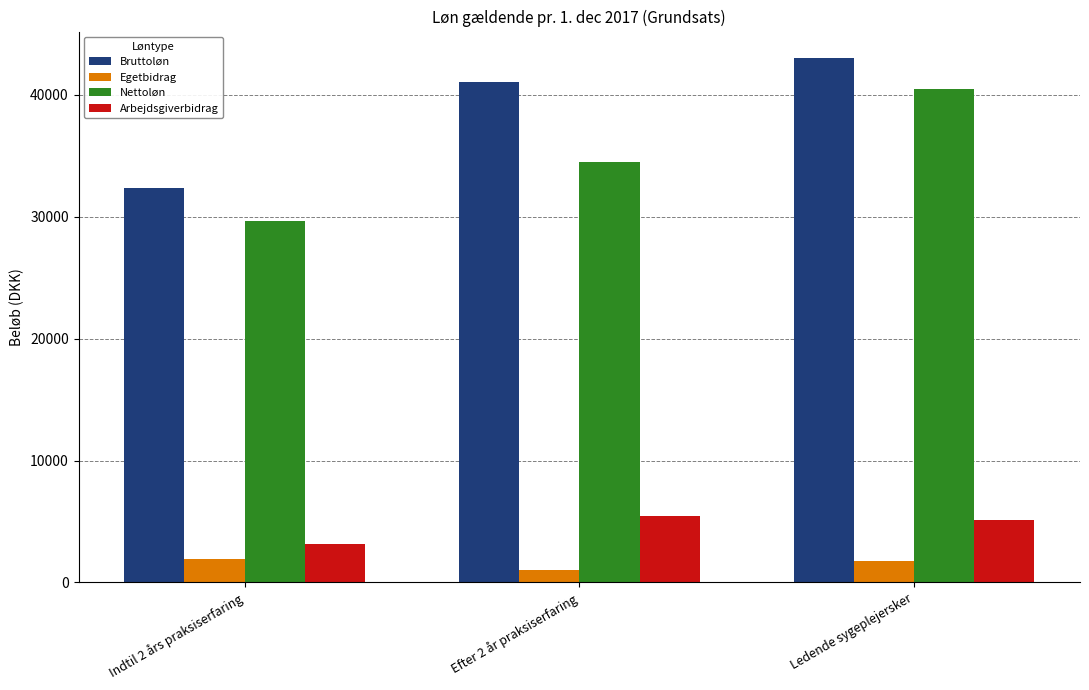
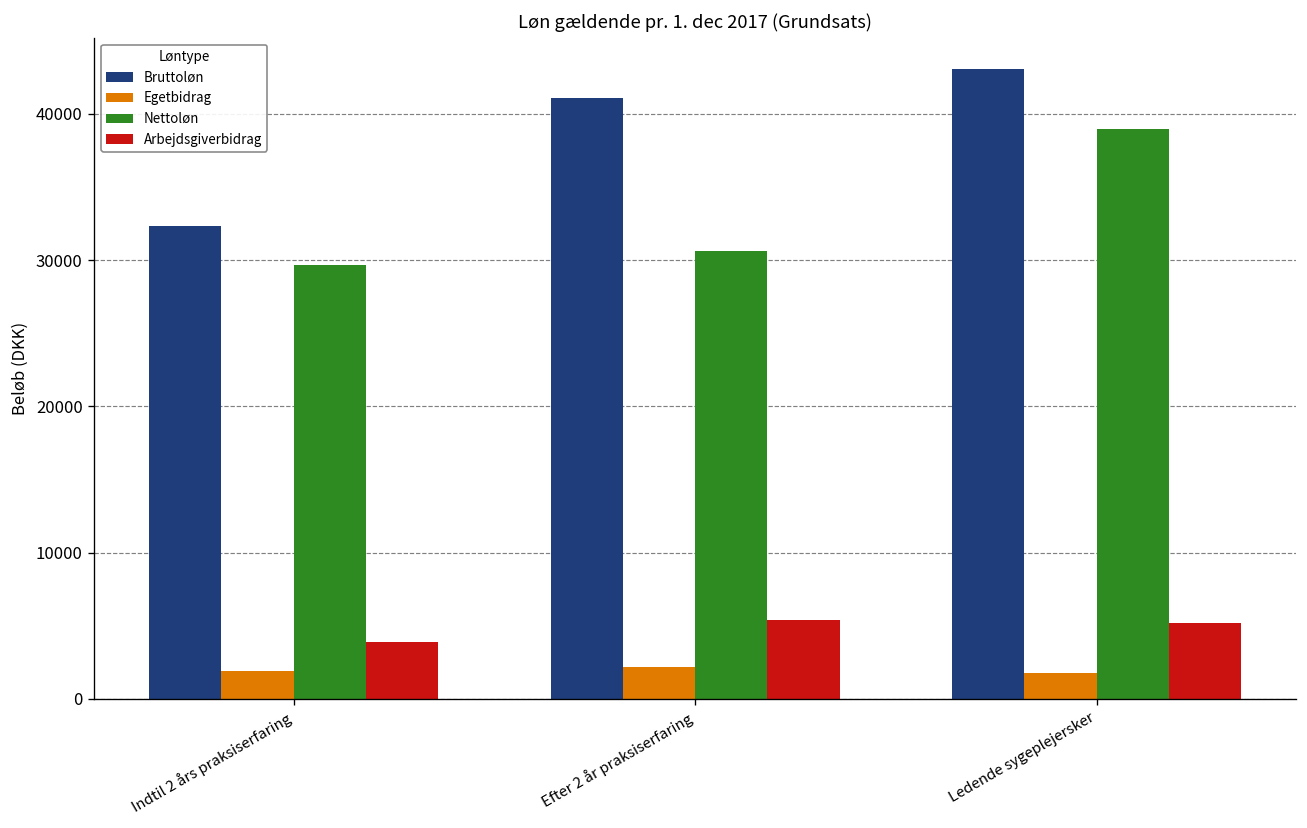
Arbejdsgiverbidrag, Indtil 2 års praksiserfaring: 3200 -> 3900
Egetbidrag, Efter 2 år praksiserfaring: 1000 -> 2200
Nettoløn, Efter 2 år praksiserfaring: 34500 -> 30600
Nettoløn, Ledende sygeplejersker: 40400 -> 38900
